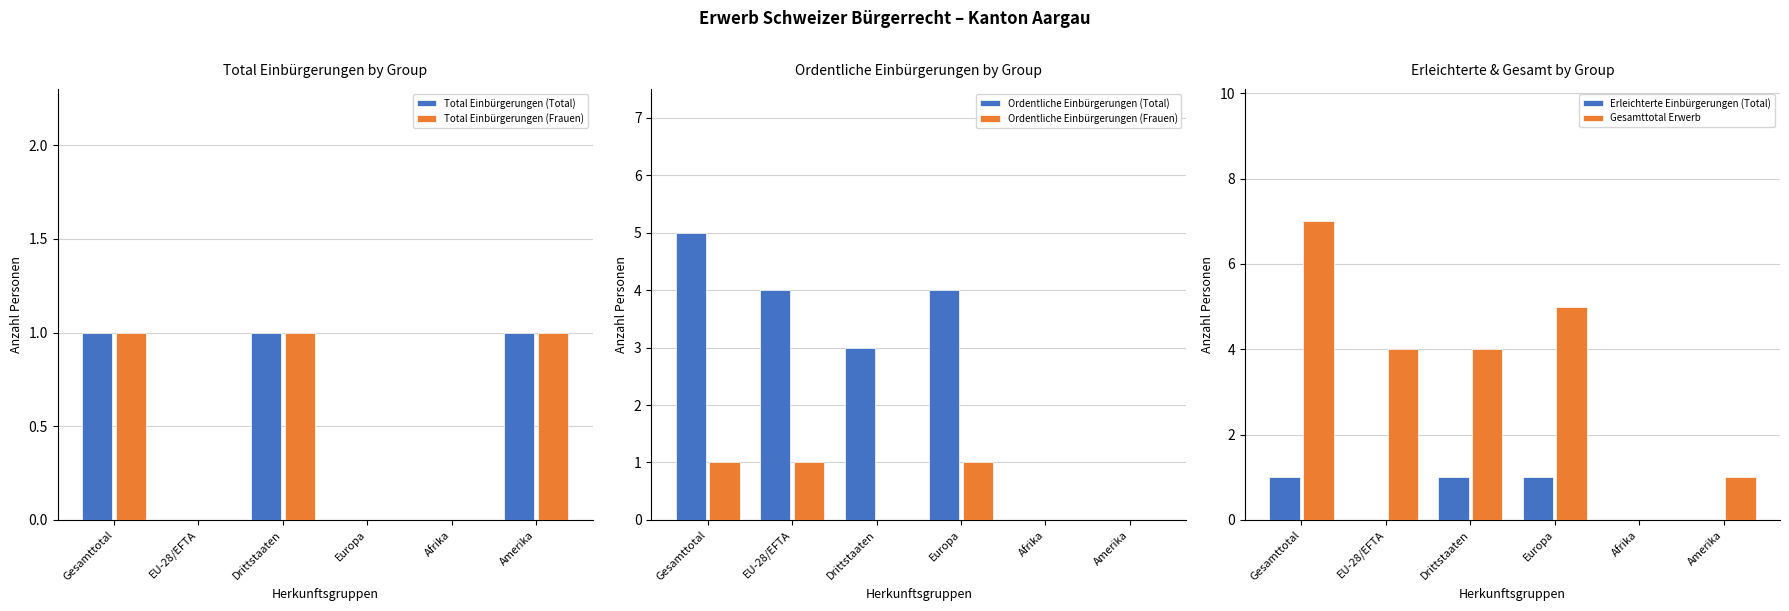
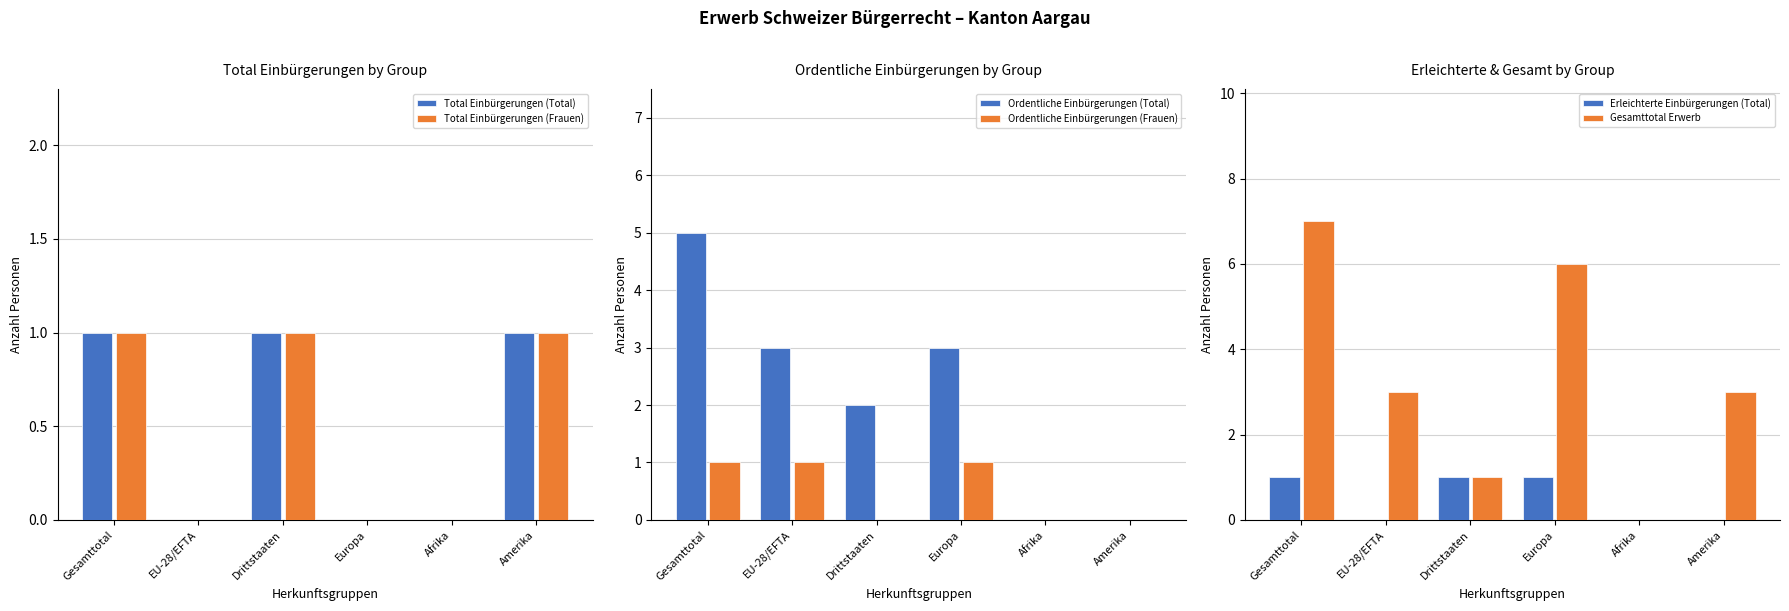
Ordentliche Einbürgerungen by Group, Ordentliche Einbürgerungen (Total), EU-28/EFTA: 4 -> 3
Ordentliche Einbürgerungen by Group, Ordentliche Einbürgerungen (Total), Drittstaaten: 3 -> 2
Ordentliche Einbürgerungen by Group, Ordentliche Einbürgerungen (Total), Europa: 4 -> 3
Erleichterte & Gesamt by Group, Gesamttotal Erwerb, EU-28/EFTA: 4 -> 3
Erleichterte & Gesamt by Group, Gesamttotal Erwerb, Drittstaaten: 4 -> 1
Erleichterte & Gesamt by Group, Gesamttotal Erwerb, Europa: 5 -> 6
Erleichterte & Gesamt by Group, Gesamttotal Erwerb, Amerika: 1 -> 3
